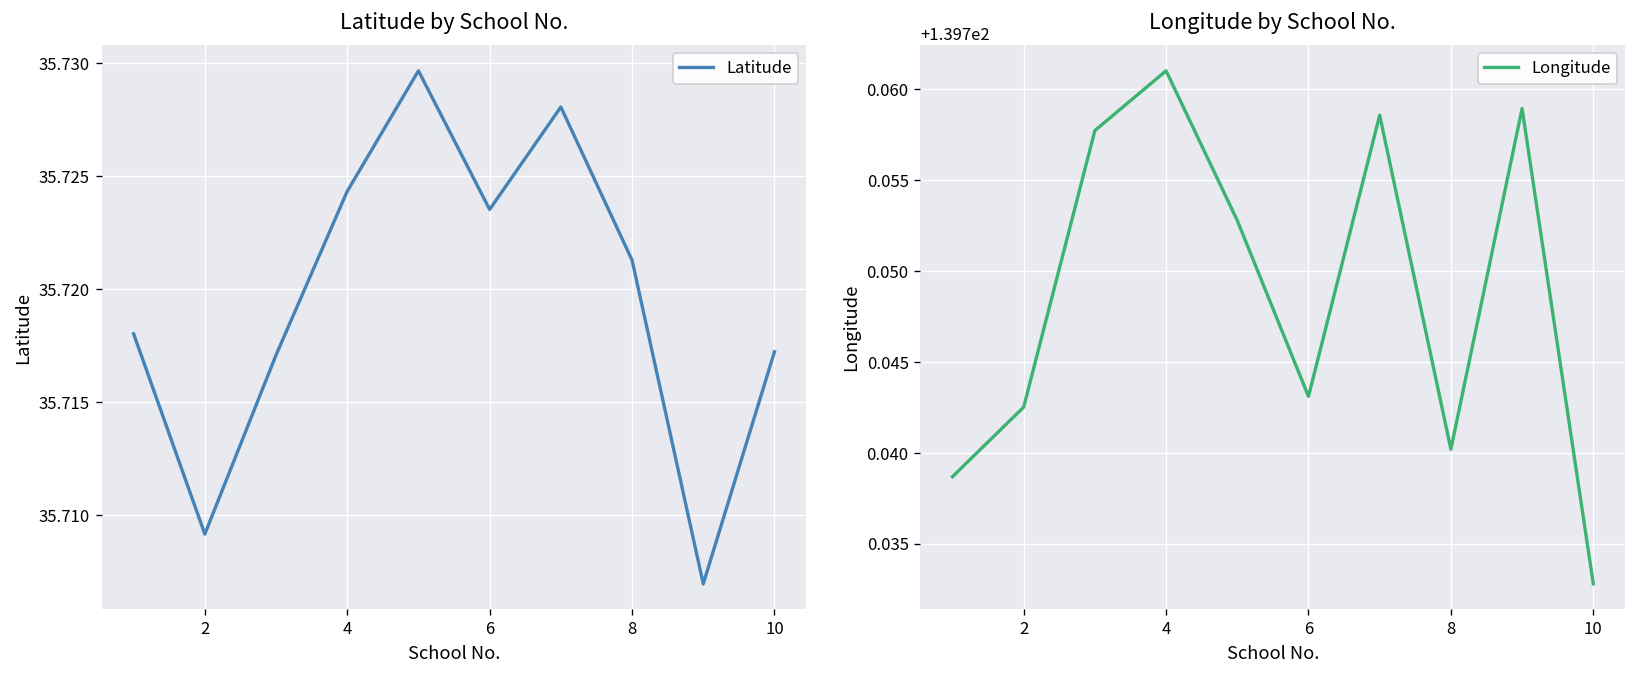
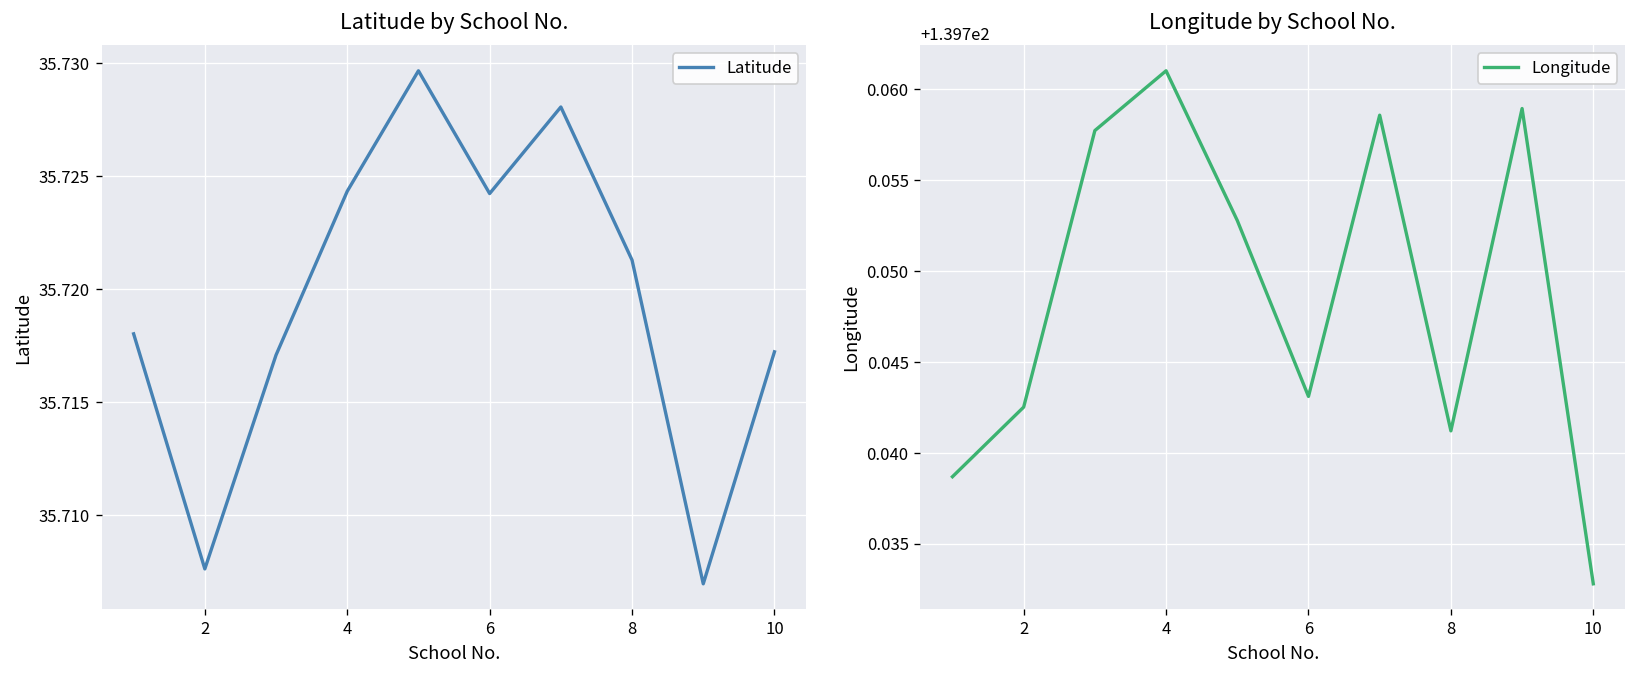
Latitude by School No., 2: 35.7092 -> 35.7076
Latitude by School No., 6: 35.7235 -> 35.7242
Longitude by School No., 8: 139.7402 -> 139.7412
